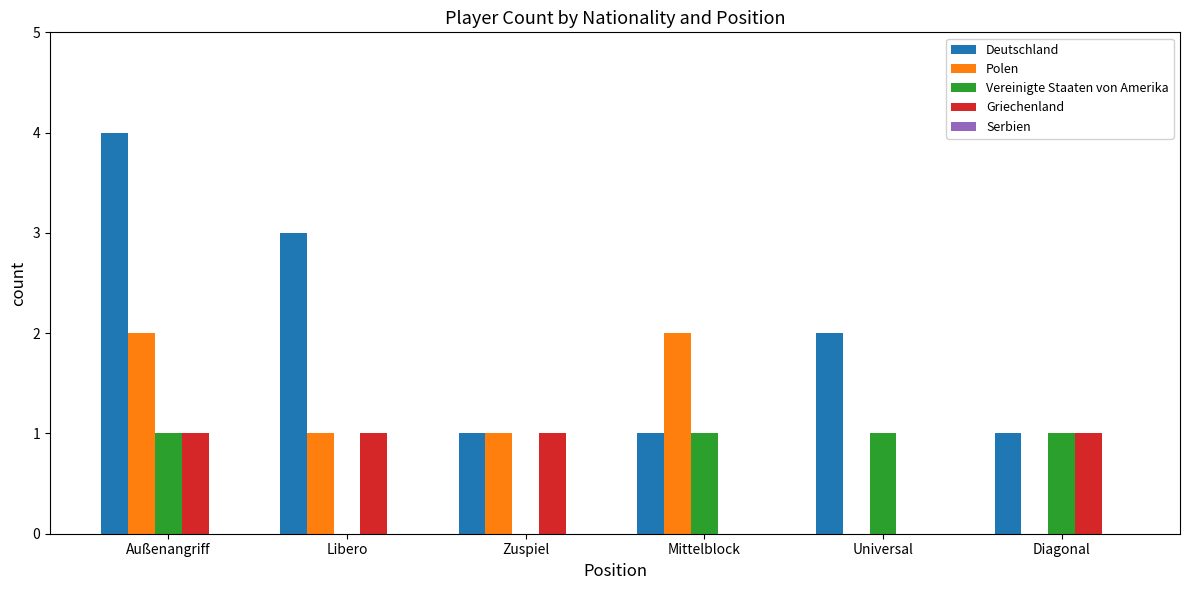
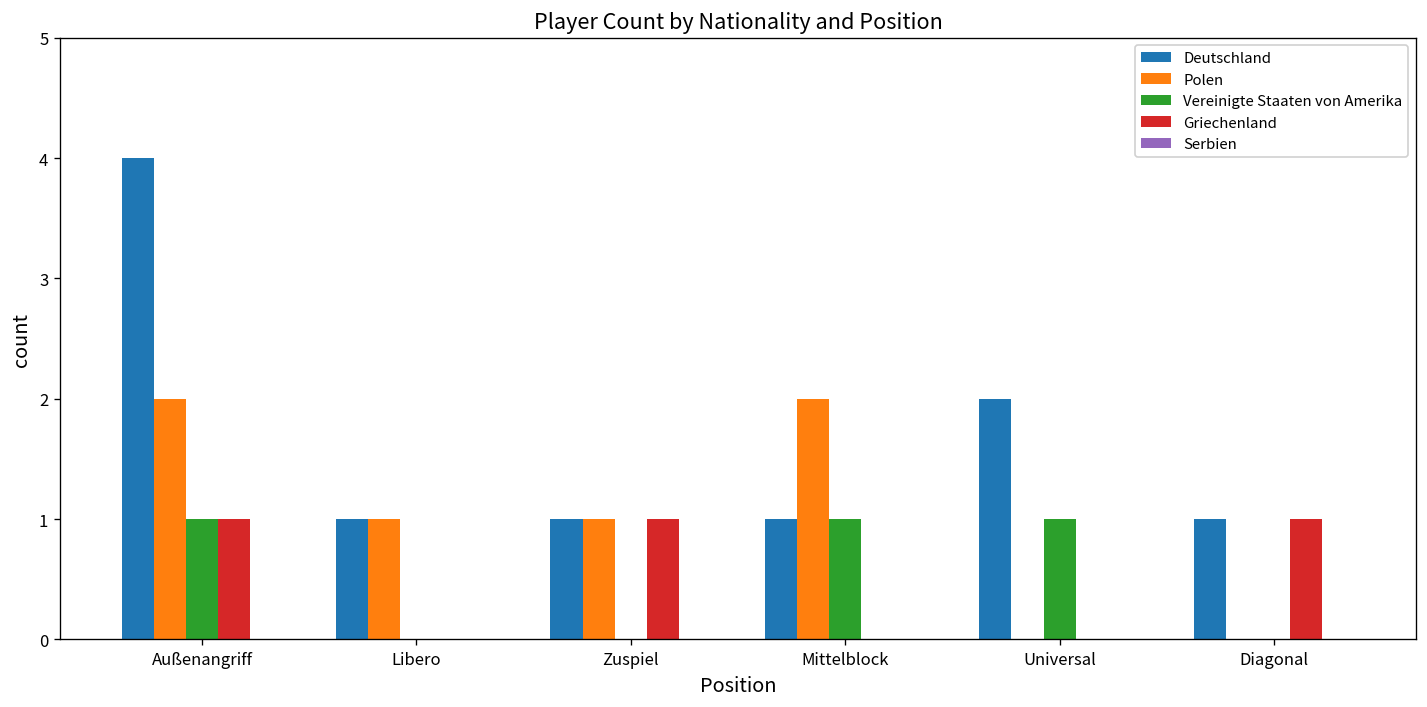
Deutschland, Libero: 3 -> 1
Griechenland, Libero: 1 -> 0
Vereinigte Staaten von Amerika, Diagonal: 1 -> 0
